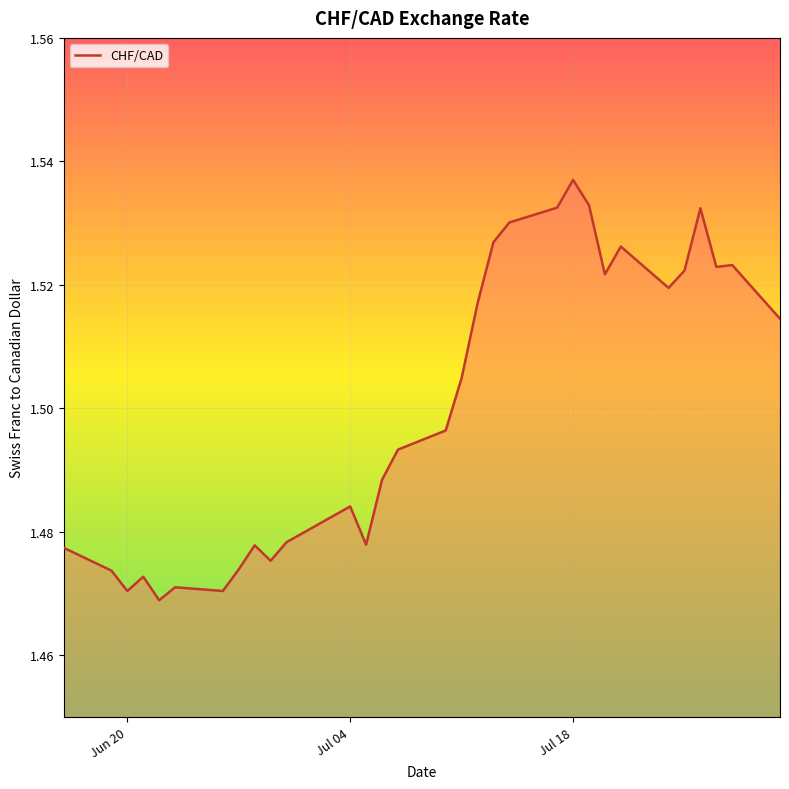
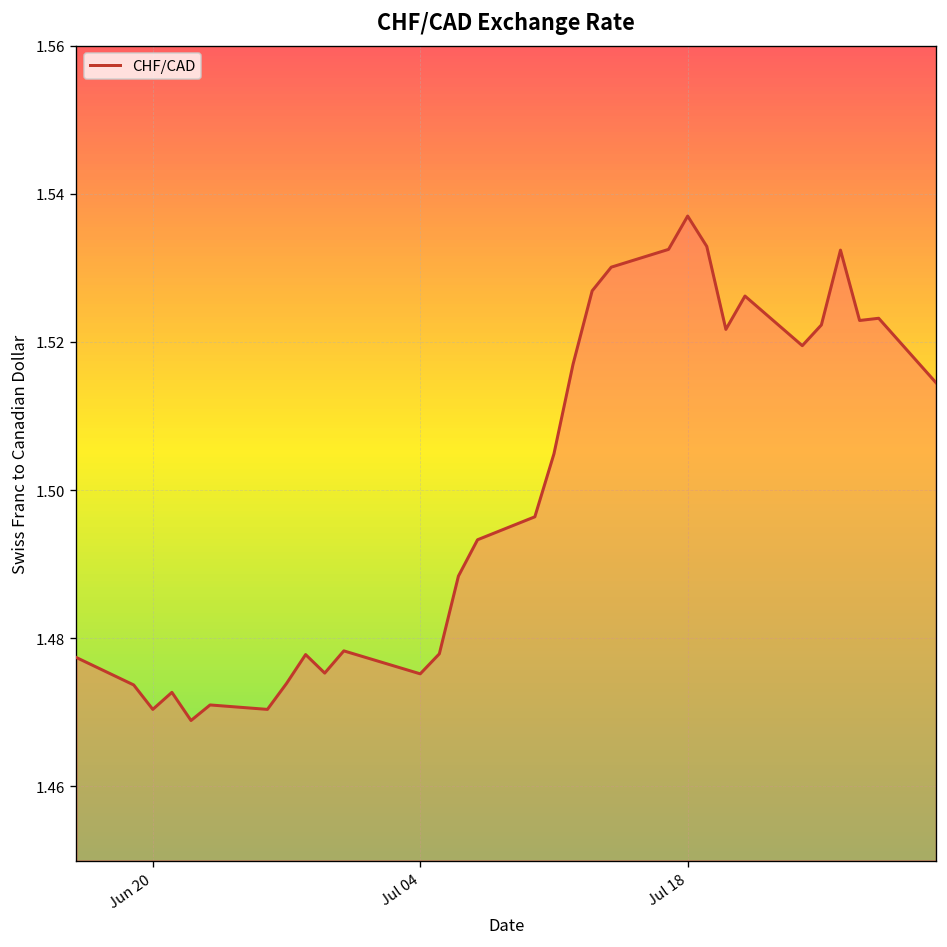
Jul 04: 1.484 -> 1.475
